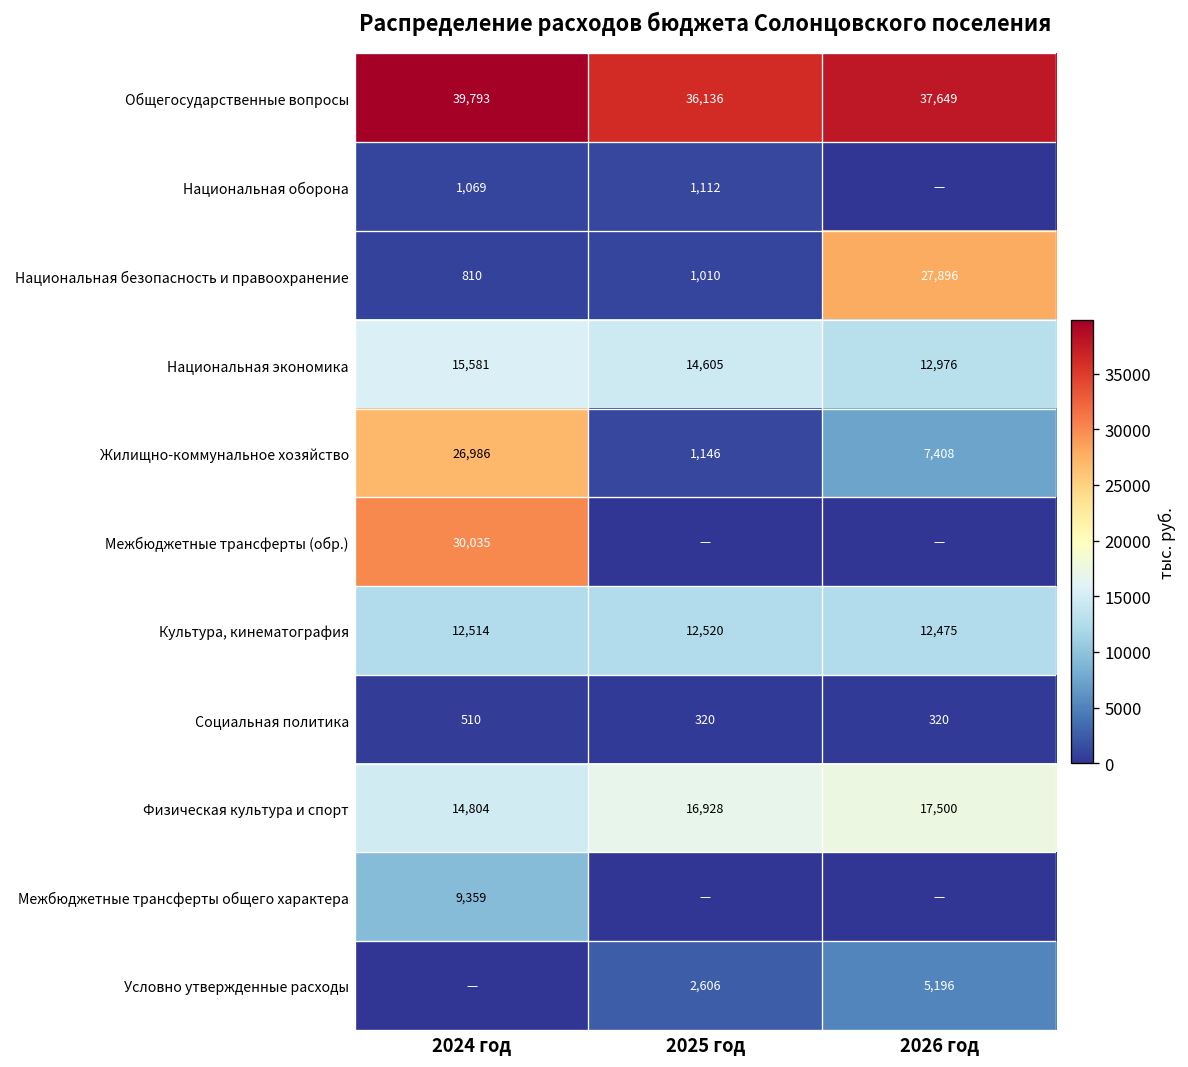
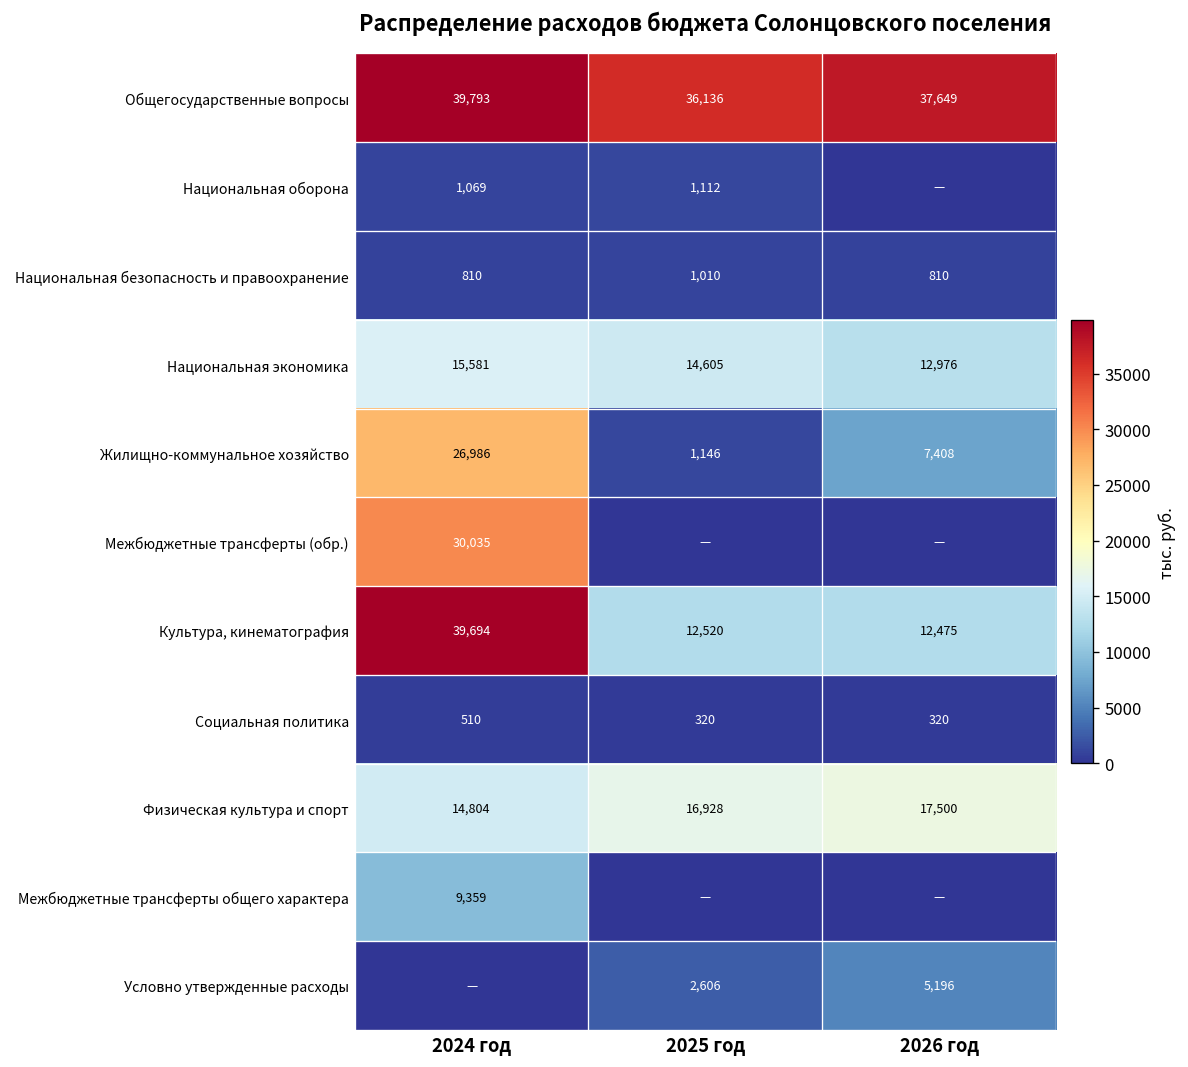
Национальная безопасность и правоохранение, 2026 год: 27,896 -> 810
Культура, кинематография, 2024 год: 12,514 -> 39,694
